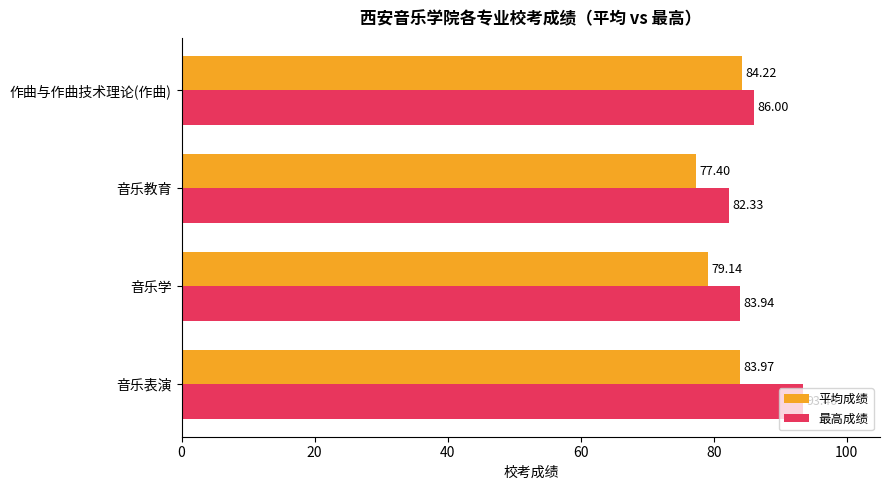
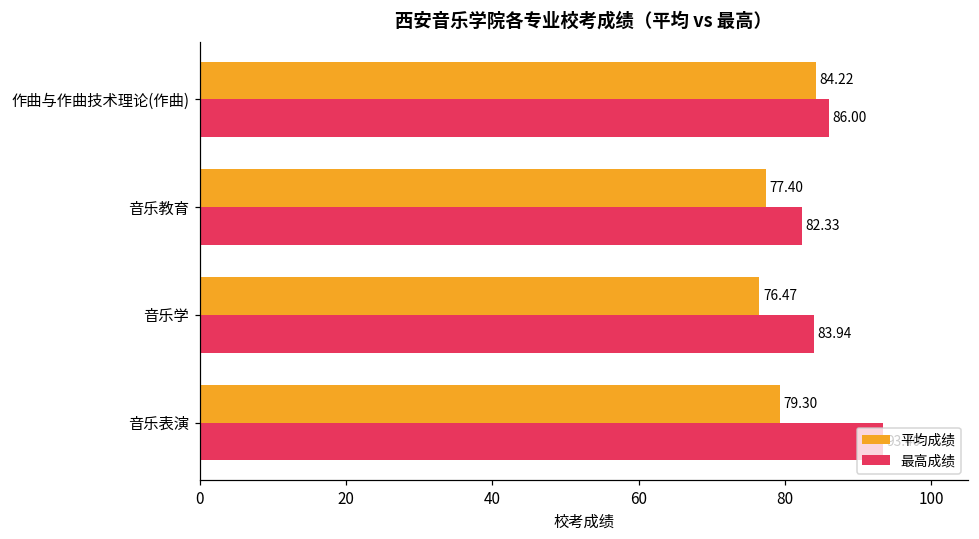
平均成绩, 音乐学: 79.14 -> 76.47
平均成绩, 音乐表演: 83.97 -> 79.30
